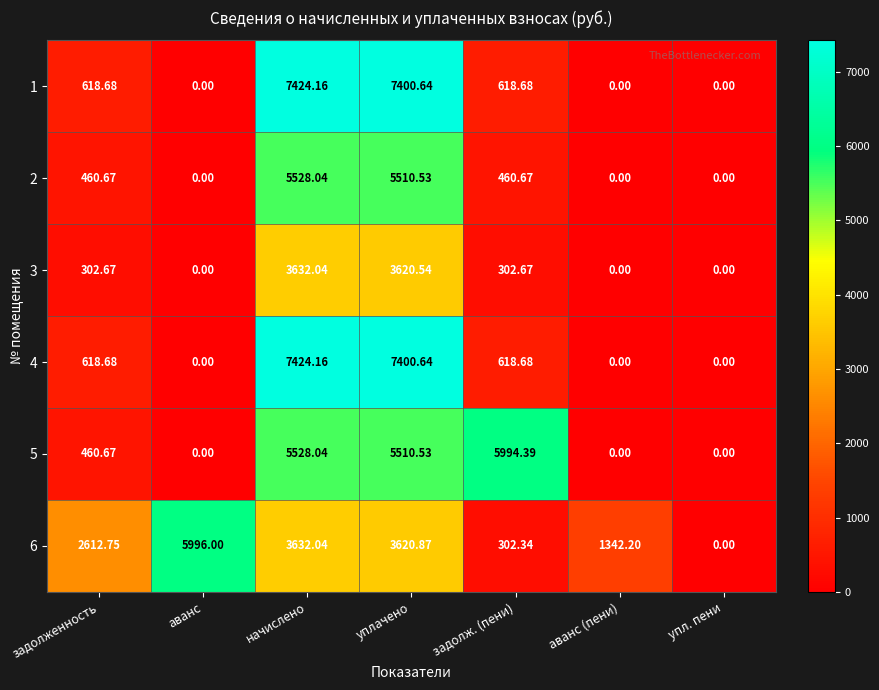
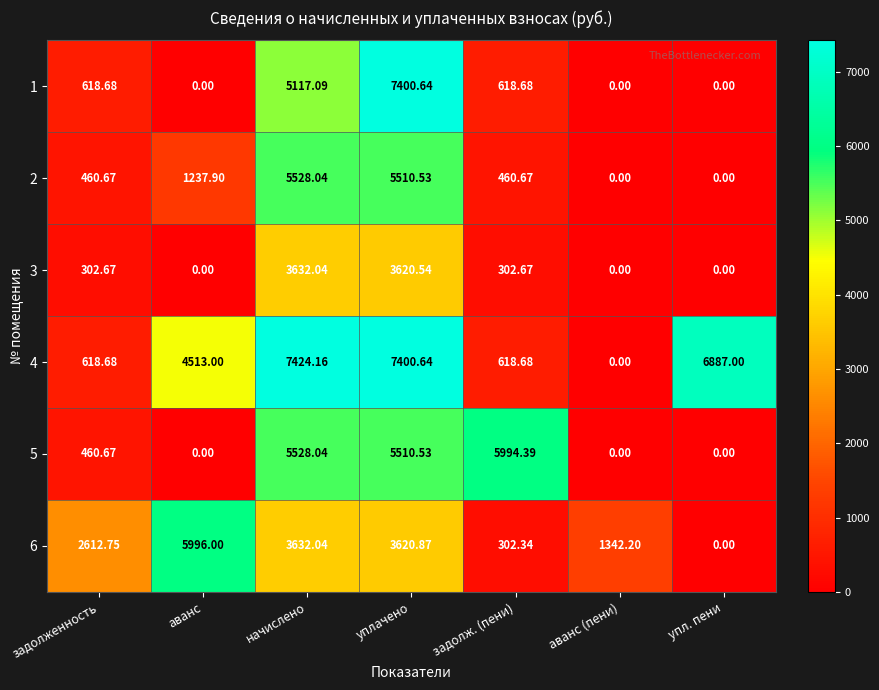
1, начислено: 7424.16 -> 5117.09
2, аванс: 0.00 -> 1237.90
4, аванс: 0.00 -> 4513.00
4, упл. пени: 0.00 -> 6887.00
